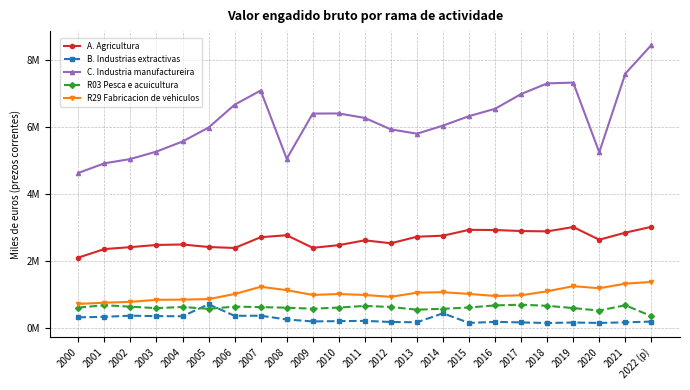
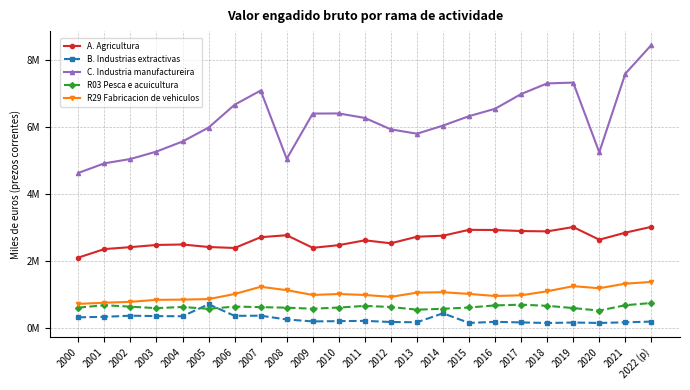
R03 Pesca e acuicultura, 2022 (p): 300000 -> 700000
